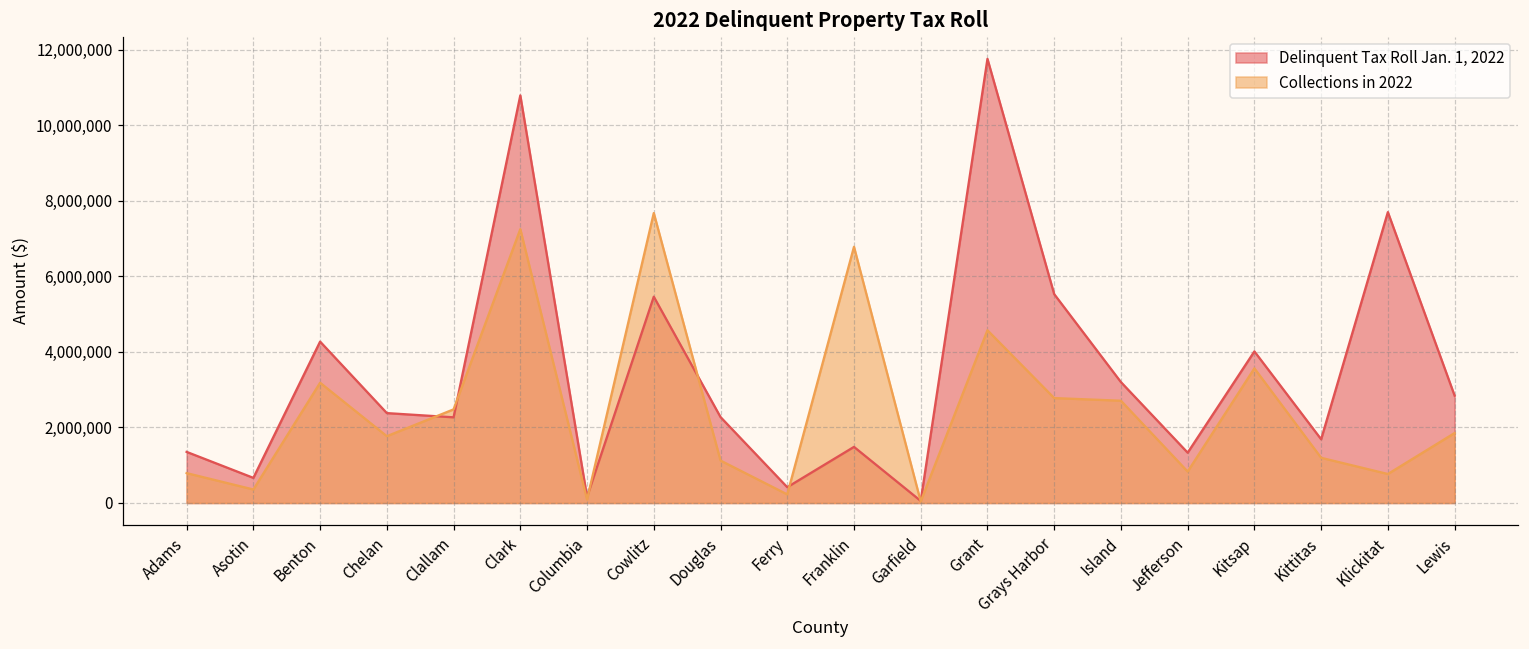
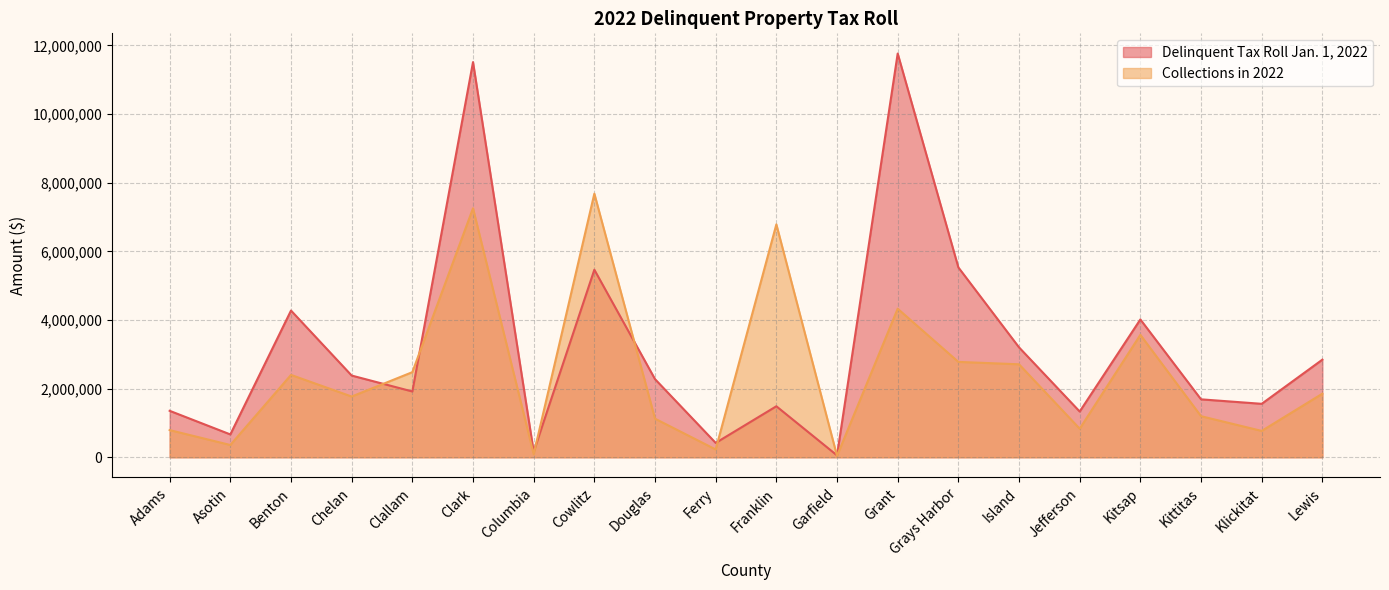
Collections in 2022, Benton: 3,200,000 -> 2,400,000
Delinquent Tax Roll Jan. 1, 2022, Clallam: 2,300,000 -> 1,900,000
Delinquent Tax Roll Jan. 1, 2022, Clark: 10,800,000 -> 11,500,000
Collections in 2022, Grant: 4,600,000 -> 4,300,000
Delinquent Tax Roll Jan. 1, 2022, Klickitat: 7,700,000 -> 1,600,000
